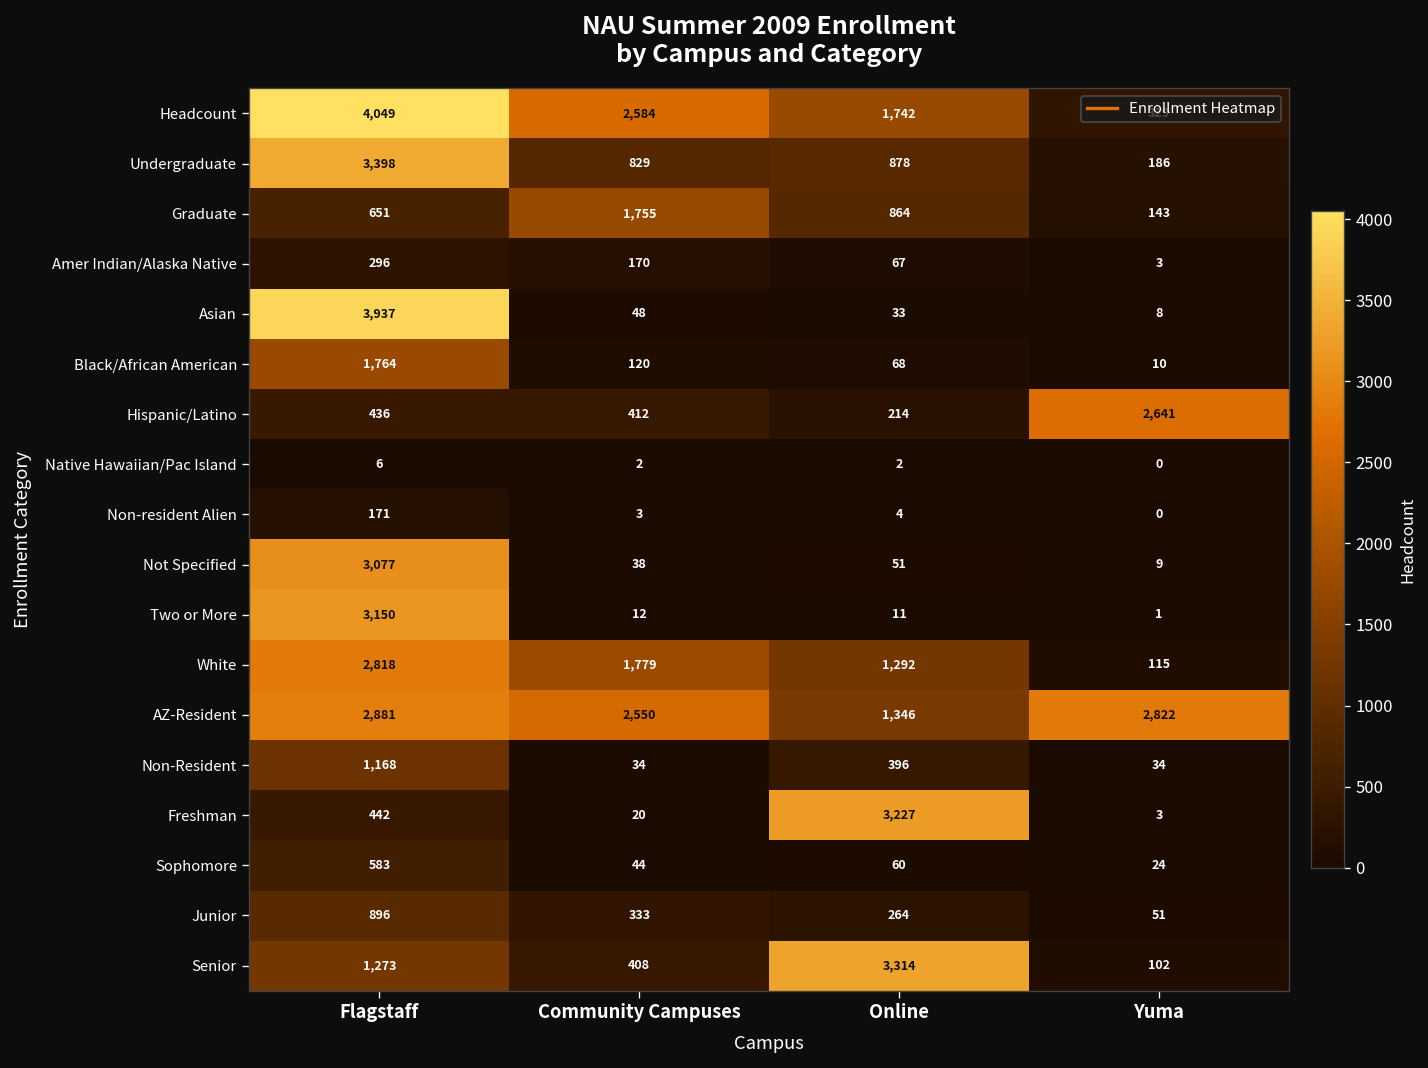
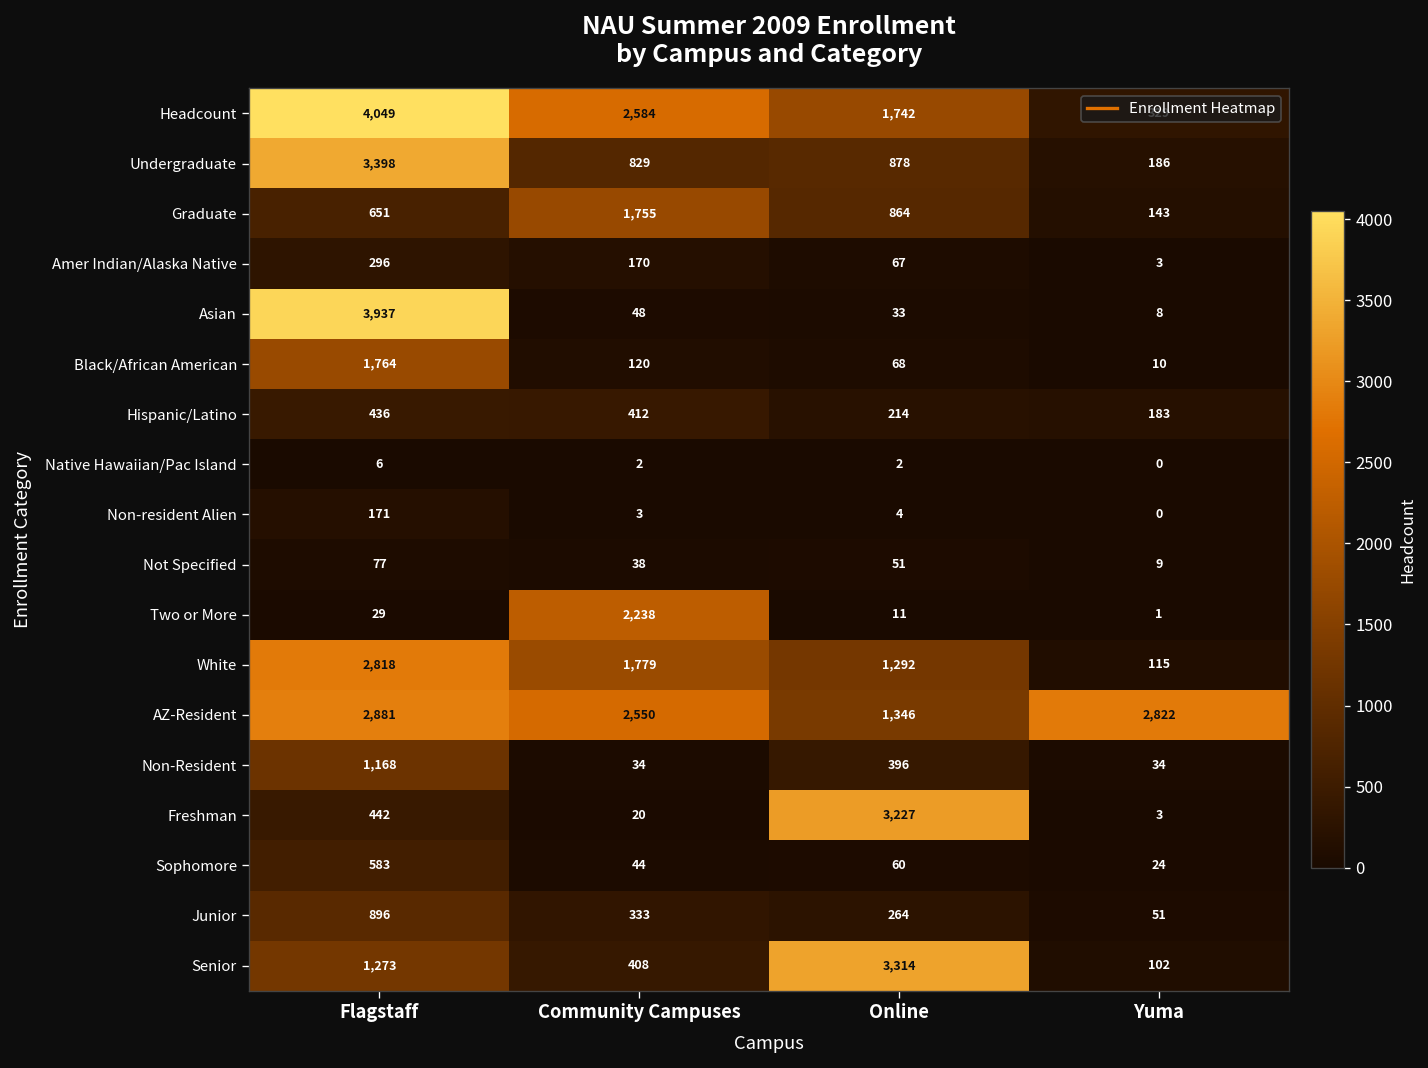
Hispanic/Latino, Yuma: 2,641 -> 183
Not Specified, Flagstaff: 3,077 -> 77
Two or More, Flagstaff: 3,150 -> 29
Two or More, Community Campuses: 12 -> 2,238
